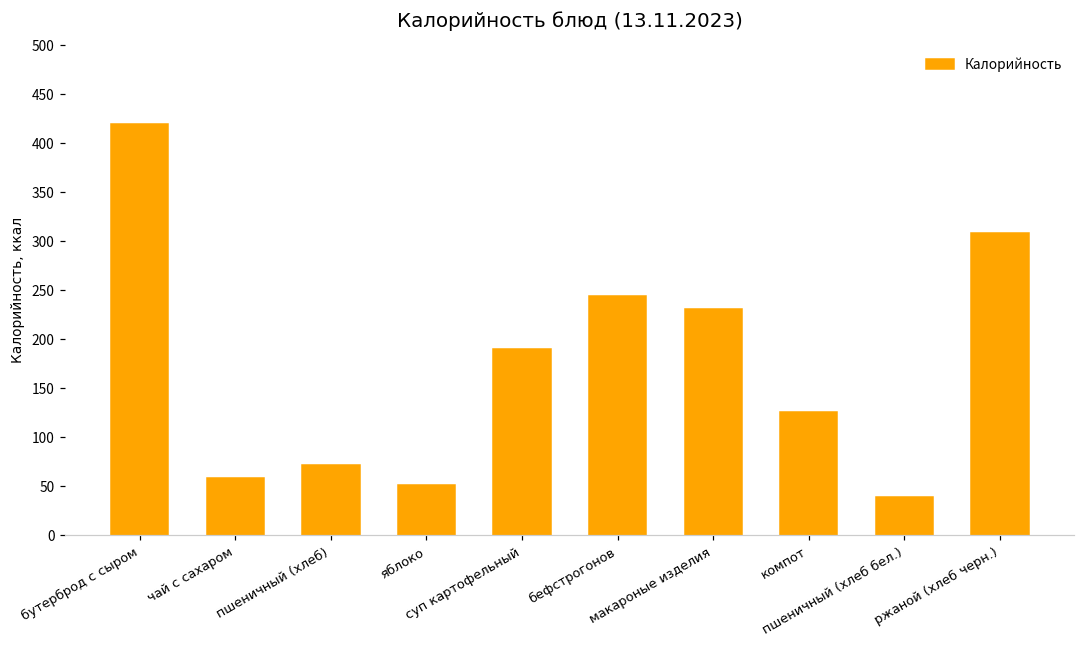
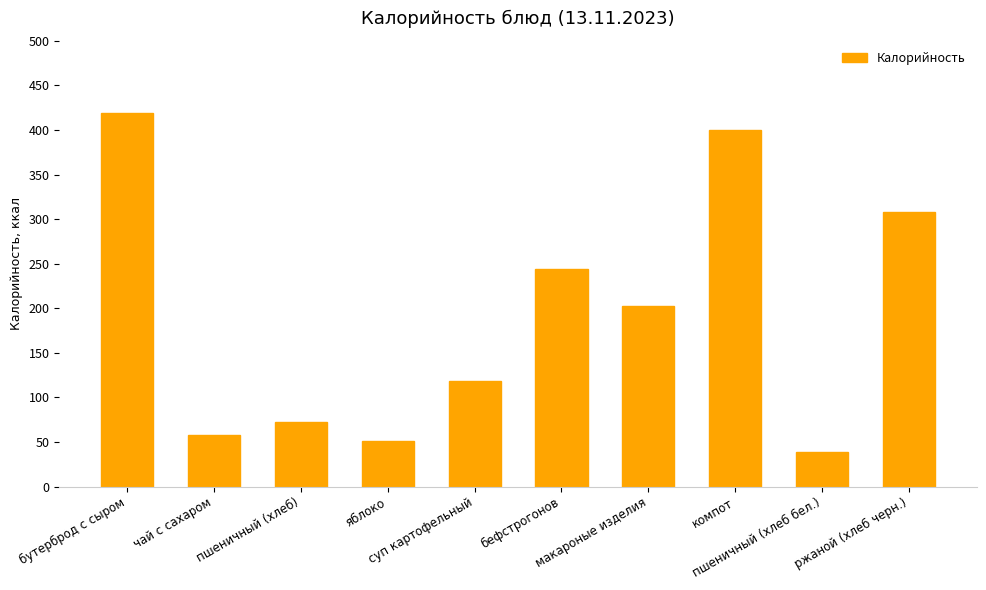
суп картофельный: 190 -> 120
макароные изделия: 230 -> 200
компот: 130 -> 400
